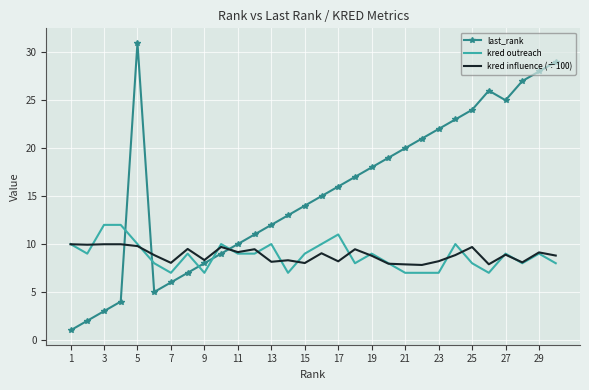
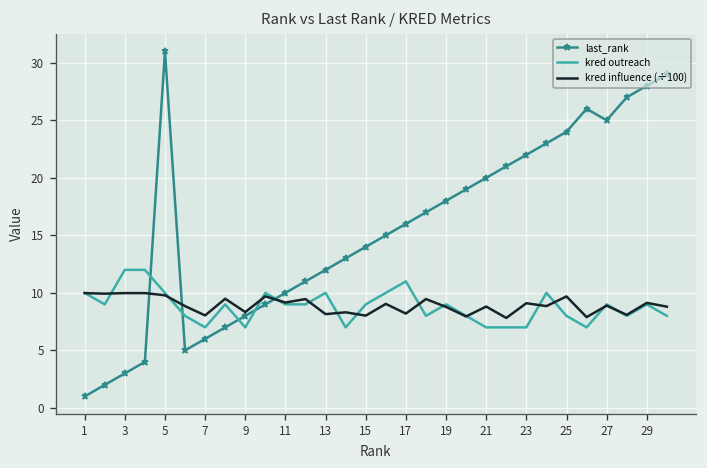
kred influence (÷100), 21: 8 -> 9
kred influence (÷100), 23: 8 -> 9
